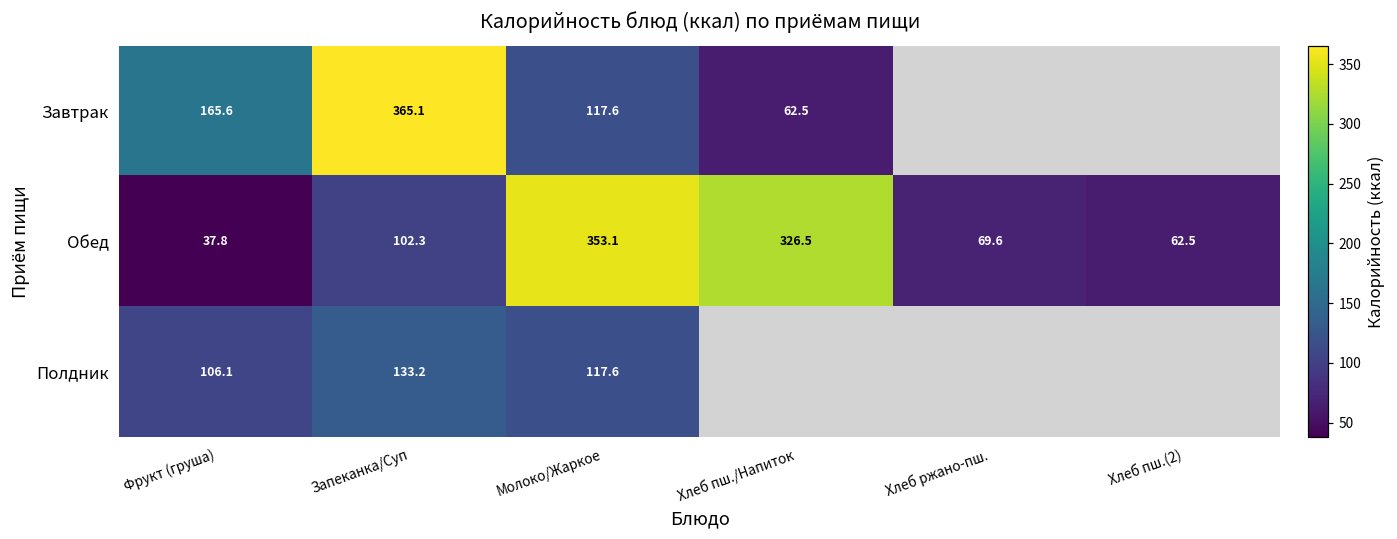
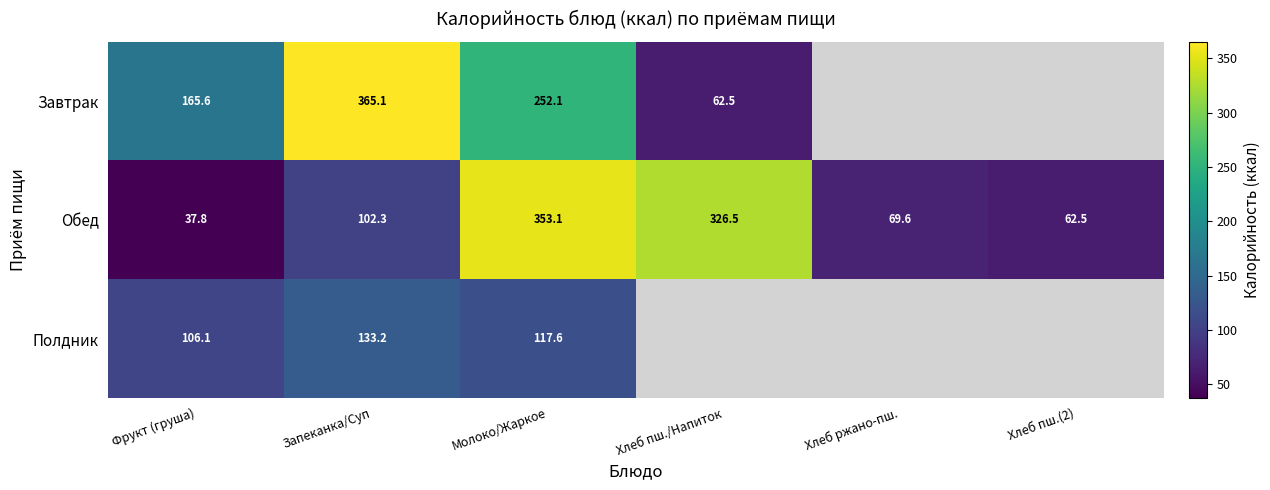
Завтрак, Молоко/Жаркое: 117.6 -> 252.1
